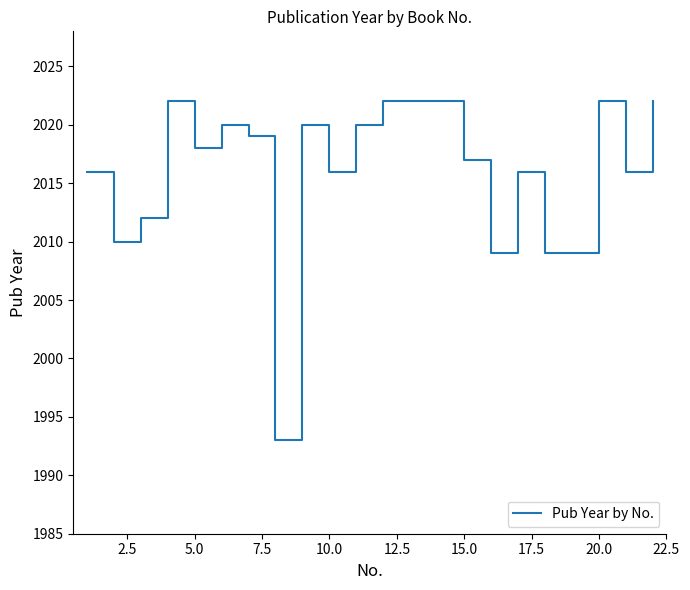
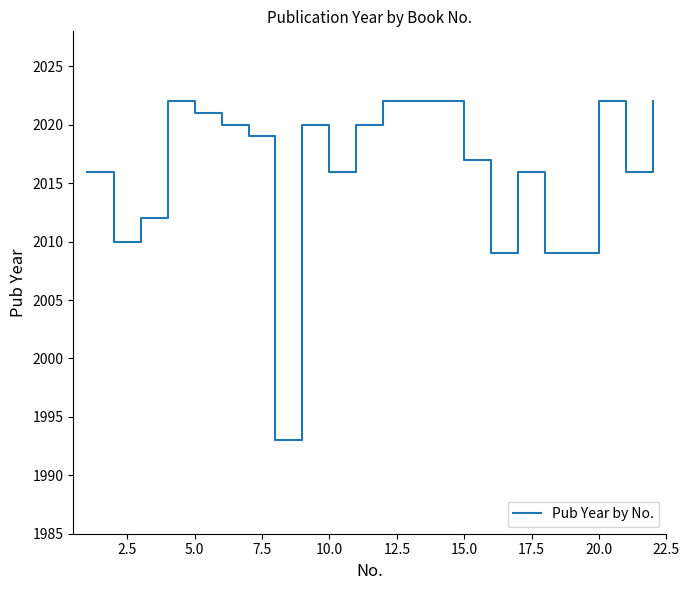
5.0: 2018 -> 2021
